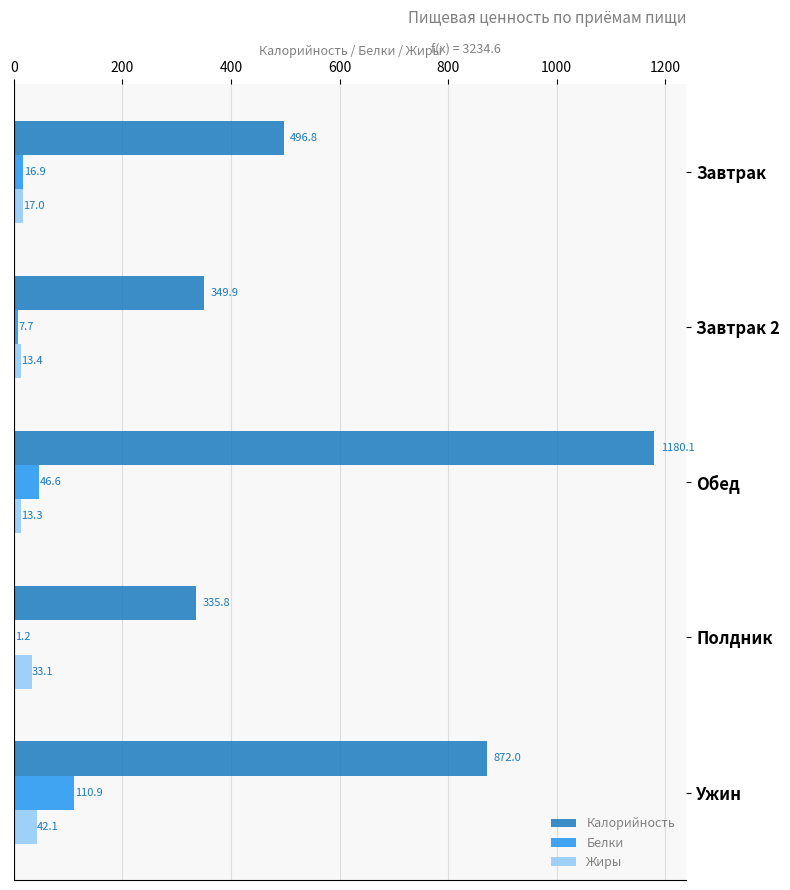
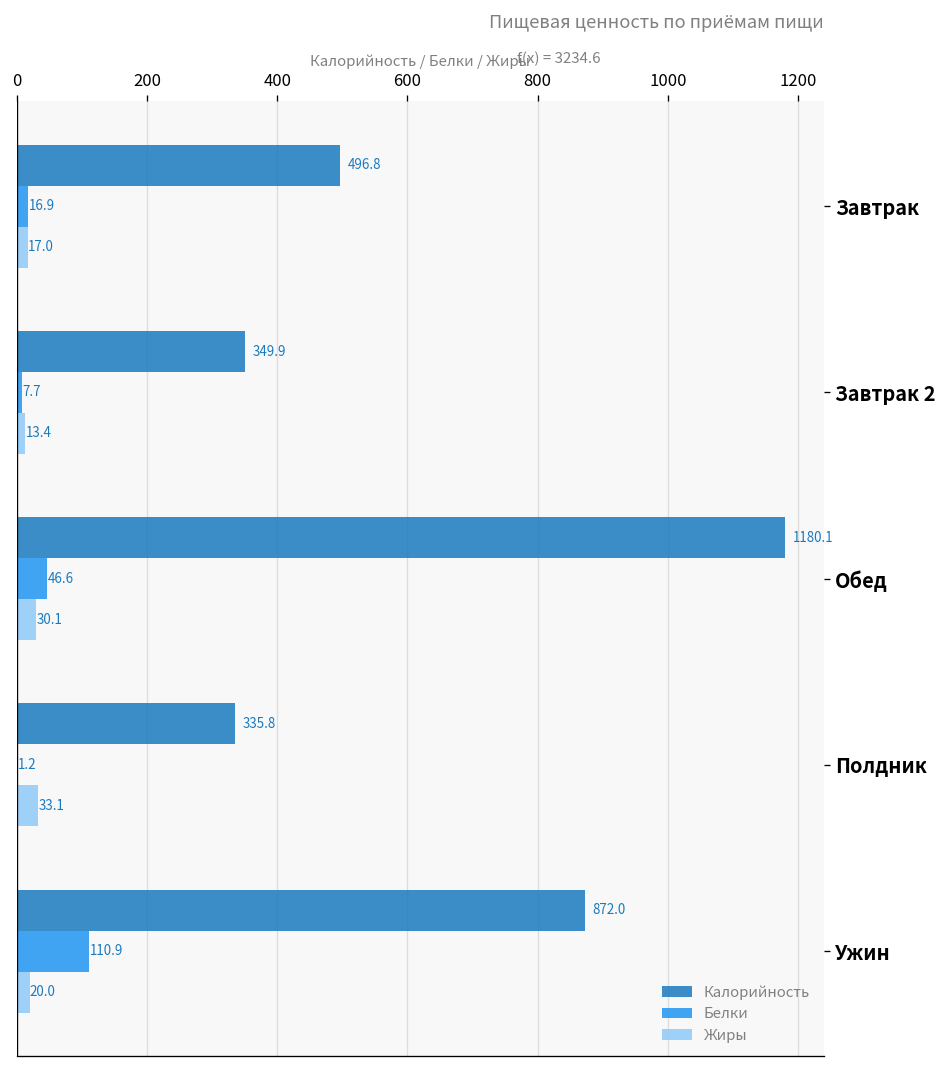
Жиры, Обед: 13.3 -> 30.1
Жиры, Ужин: 42.1 -> 20.0
